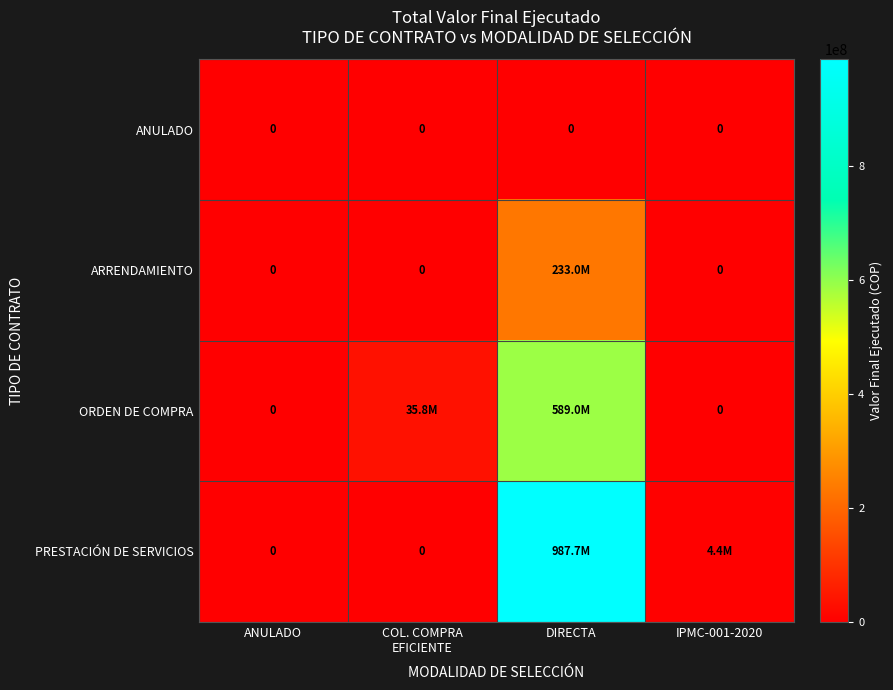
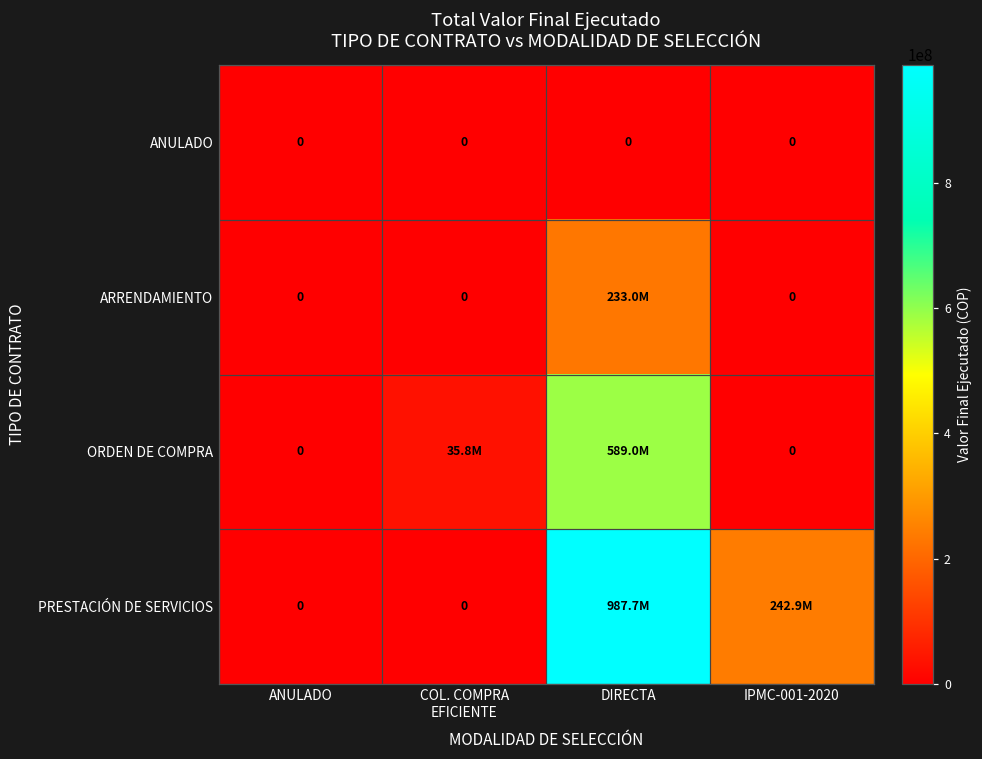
PRESTACIÓN DE SERVICIOS, IPMC-001-2020: 4.4M -> 242.9M
